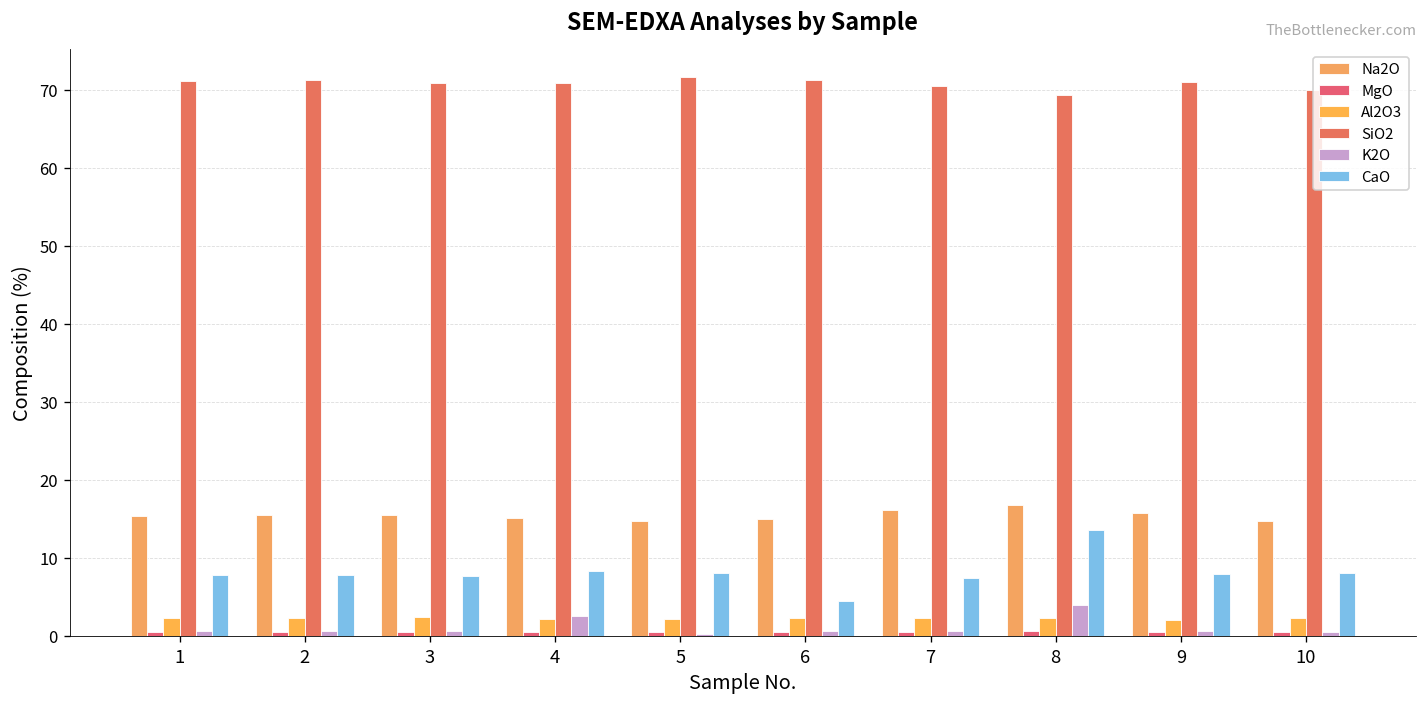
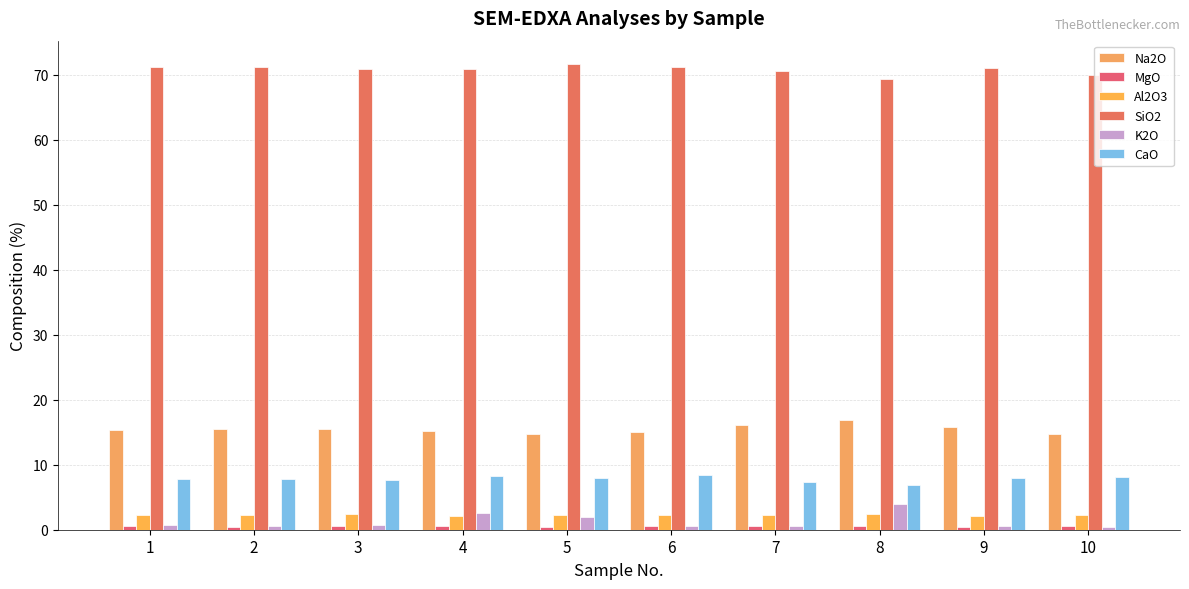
K2O, 5: 0 -> 2
CaO, 6: 4 -> 8
CaO, 8: 14 -> 7
